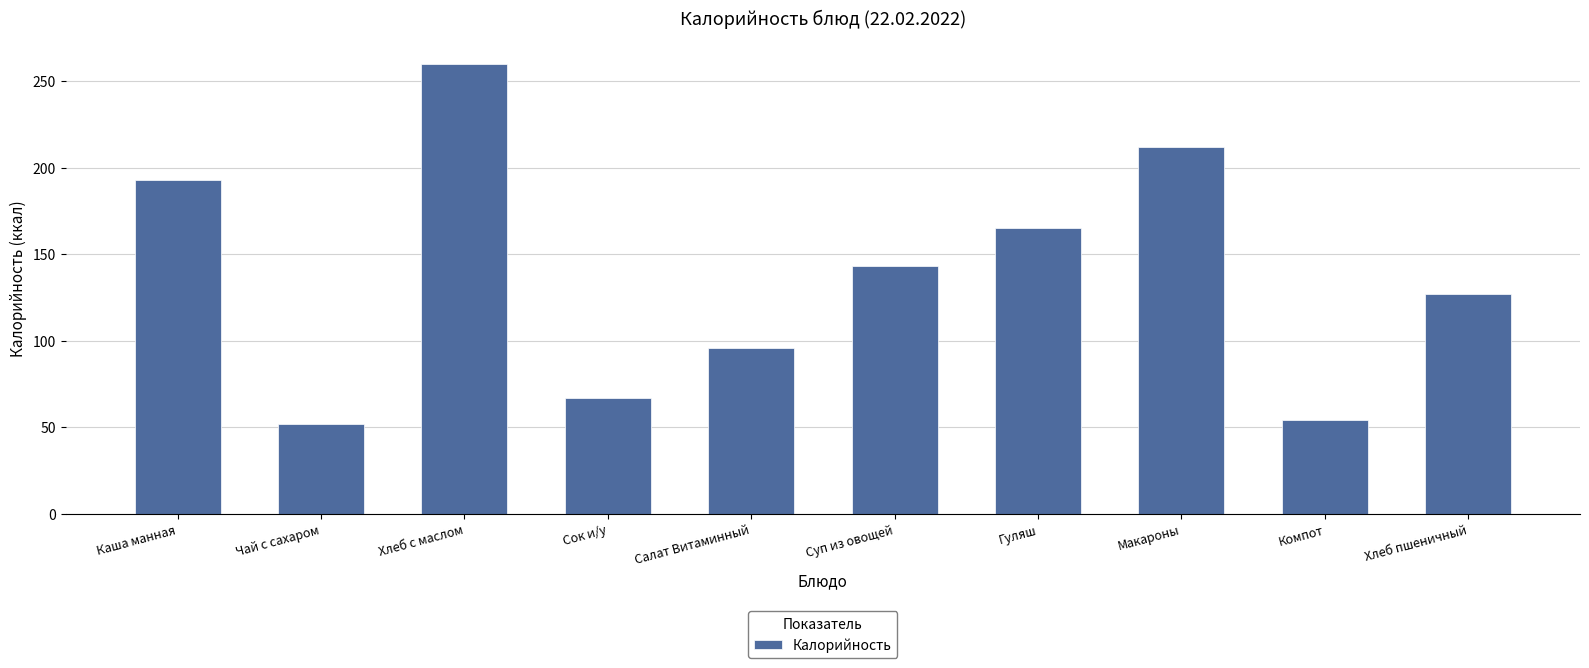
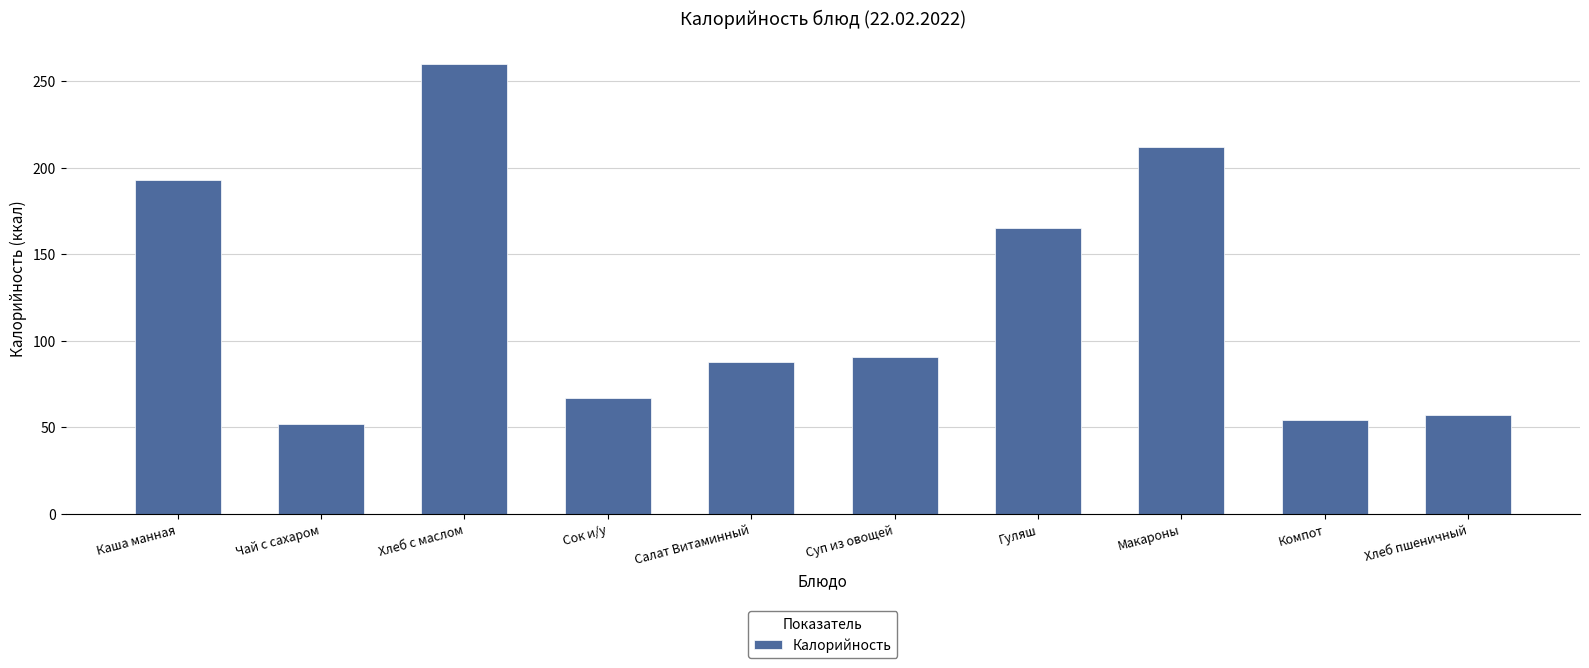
Салат Витаминный: 96 -> 88
Суп из овощей: 143 -> 90
Хлеб пшеничный: 127 -> 57
